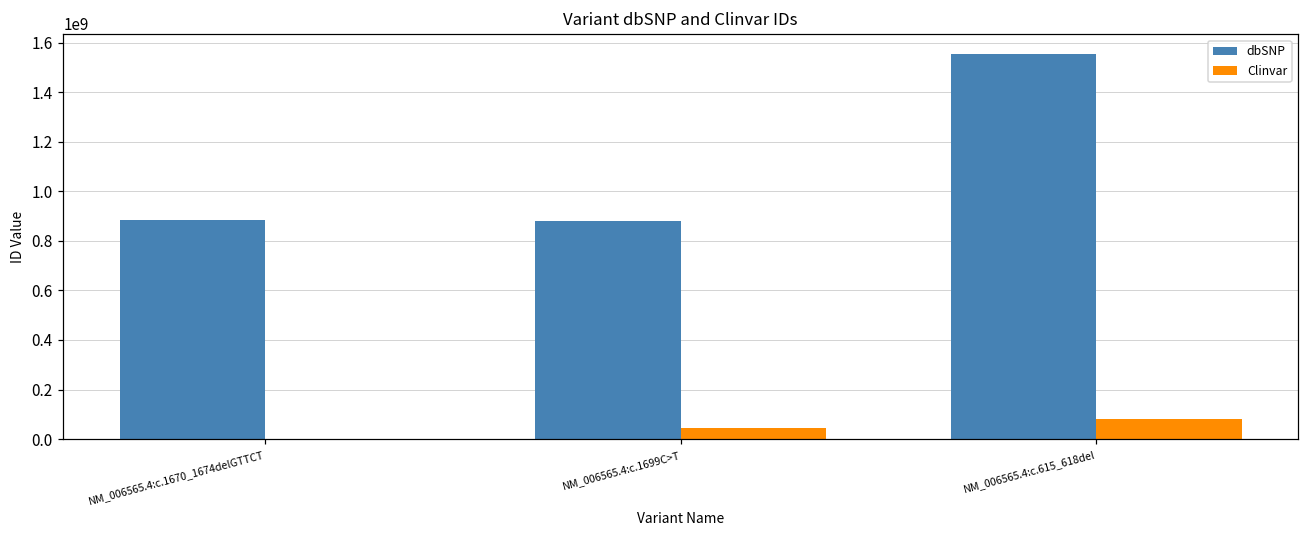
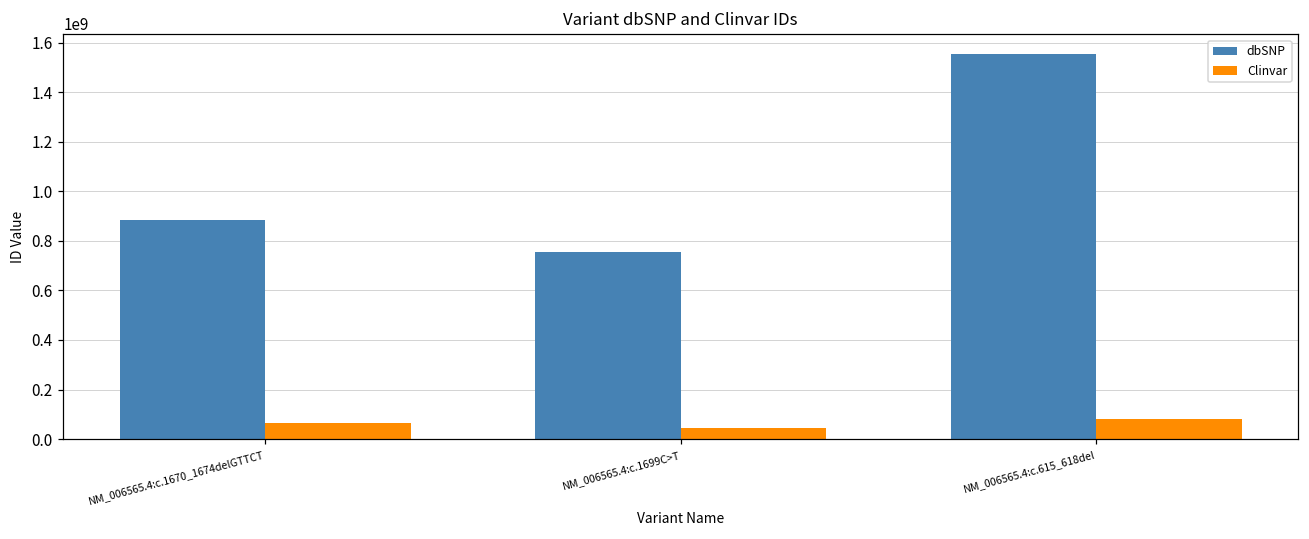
Clinvar, NM_006565.4:c.1670_1674delGTTCT: 0 -> 60000000
dbSNP, NM_006565.4:c.1699C>T: 880000000 -> 760000000
